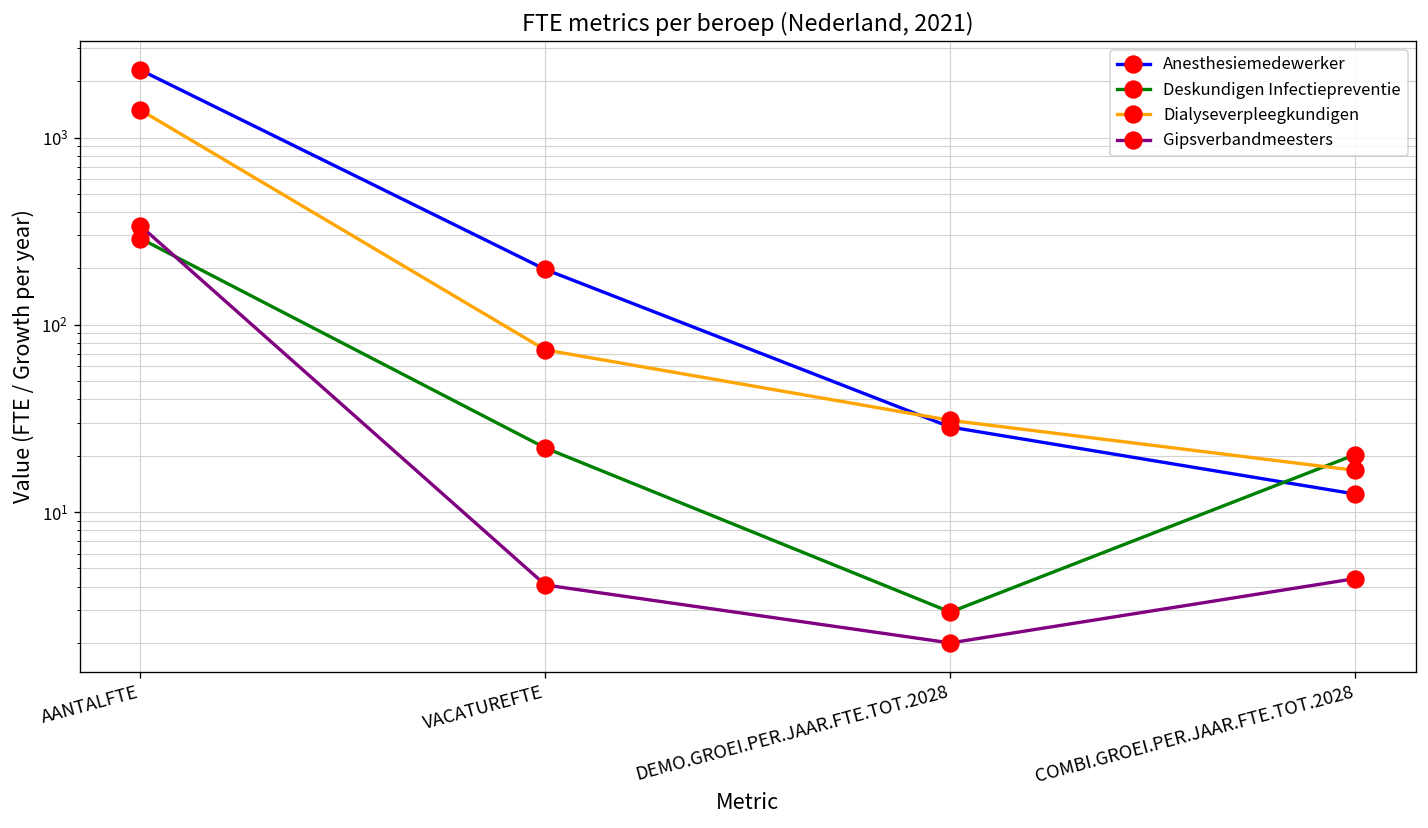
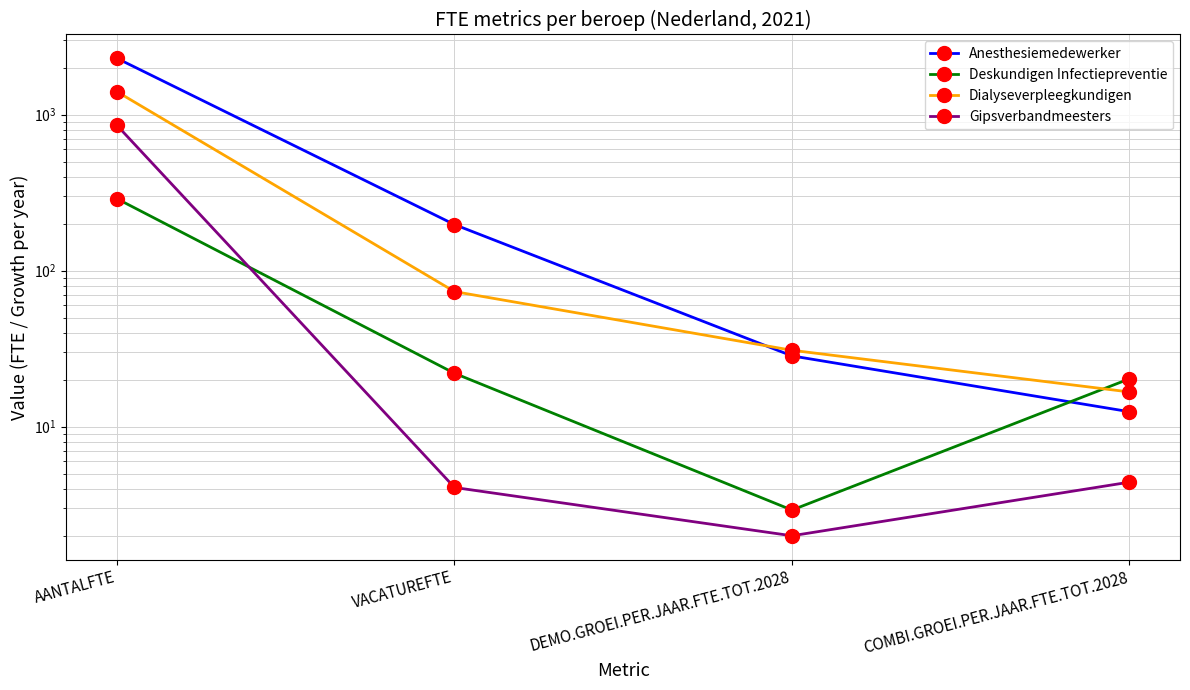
Gipsverbandmeesters, AANTALFTE: 340 -> 900
